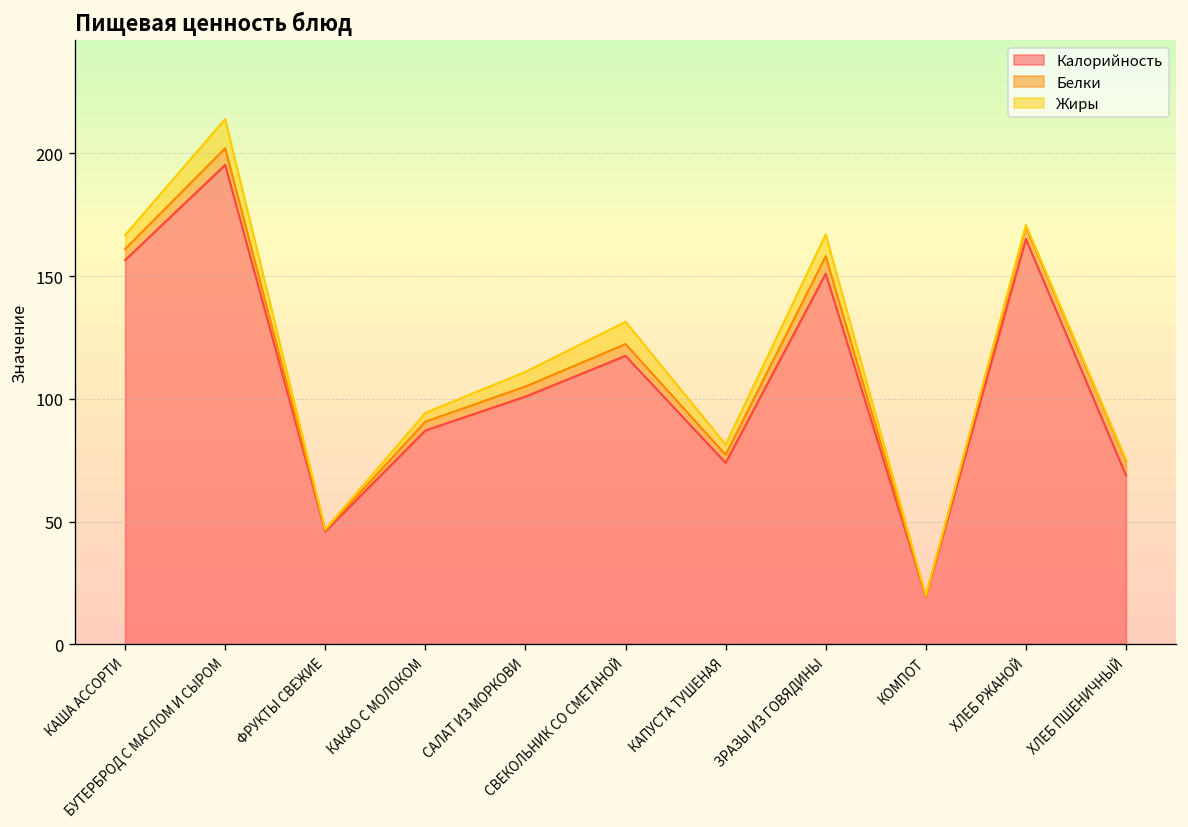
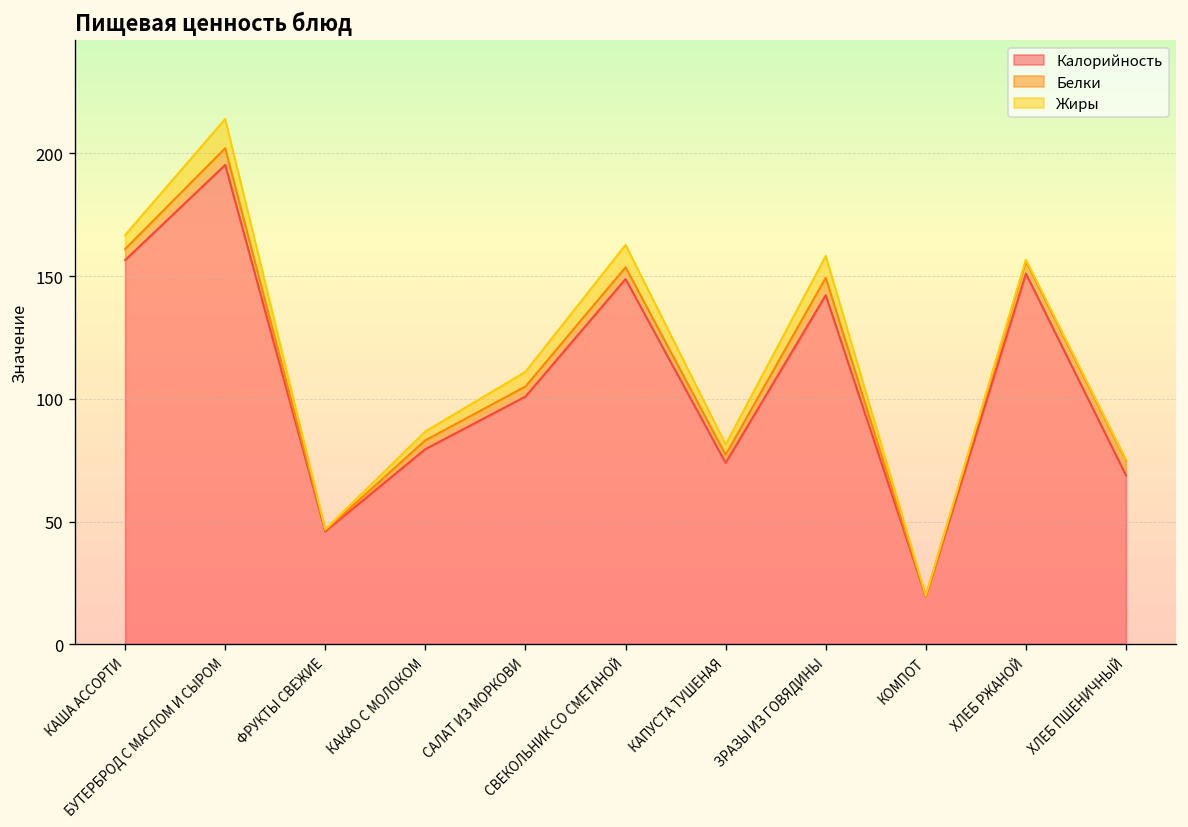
Калорийность, КАКАО С МОЛОКОМ: 87 -> 80
Калорийность, СВЕКОЛЬНИК СО СМЕТАНОЙ: 118 -> 149
Калорийность, ЗРАЗЫ ИЗ ГОВЯДИНЫ: 151 -> 142
Калорийность, ХЛЕБ РЖАНОЙ: 165 -> 151
